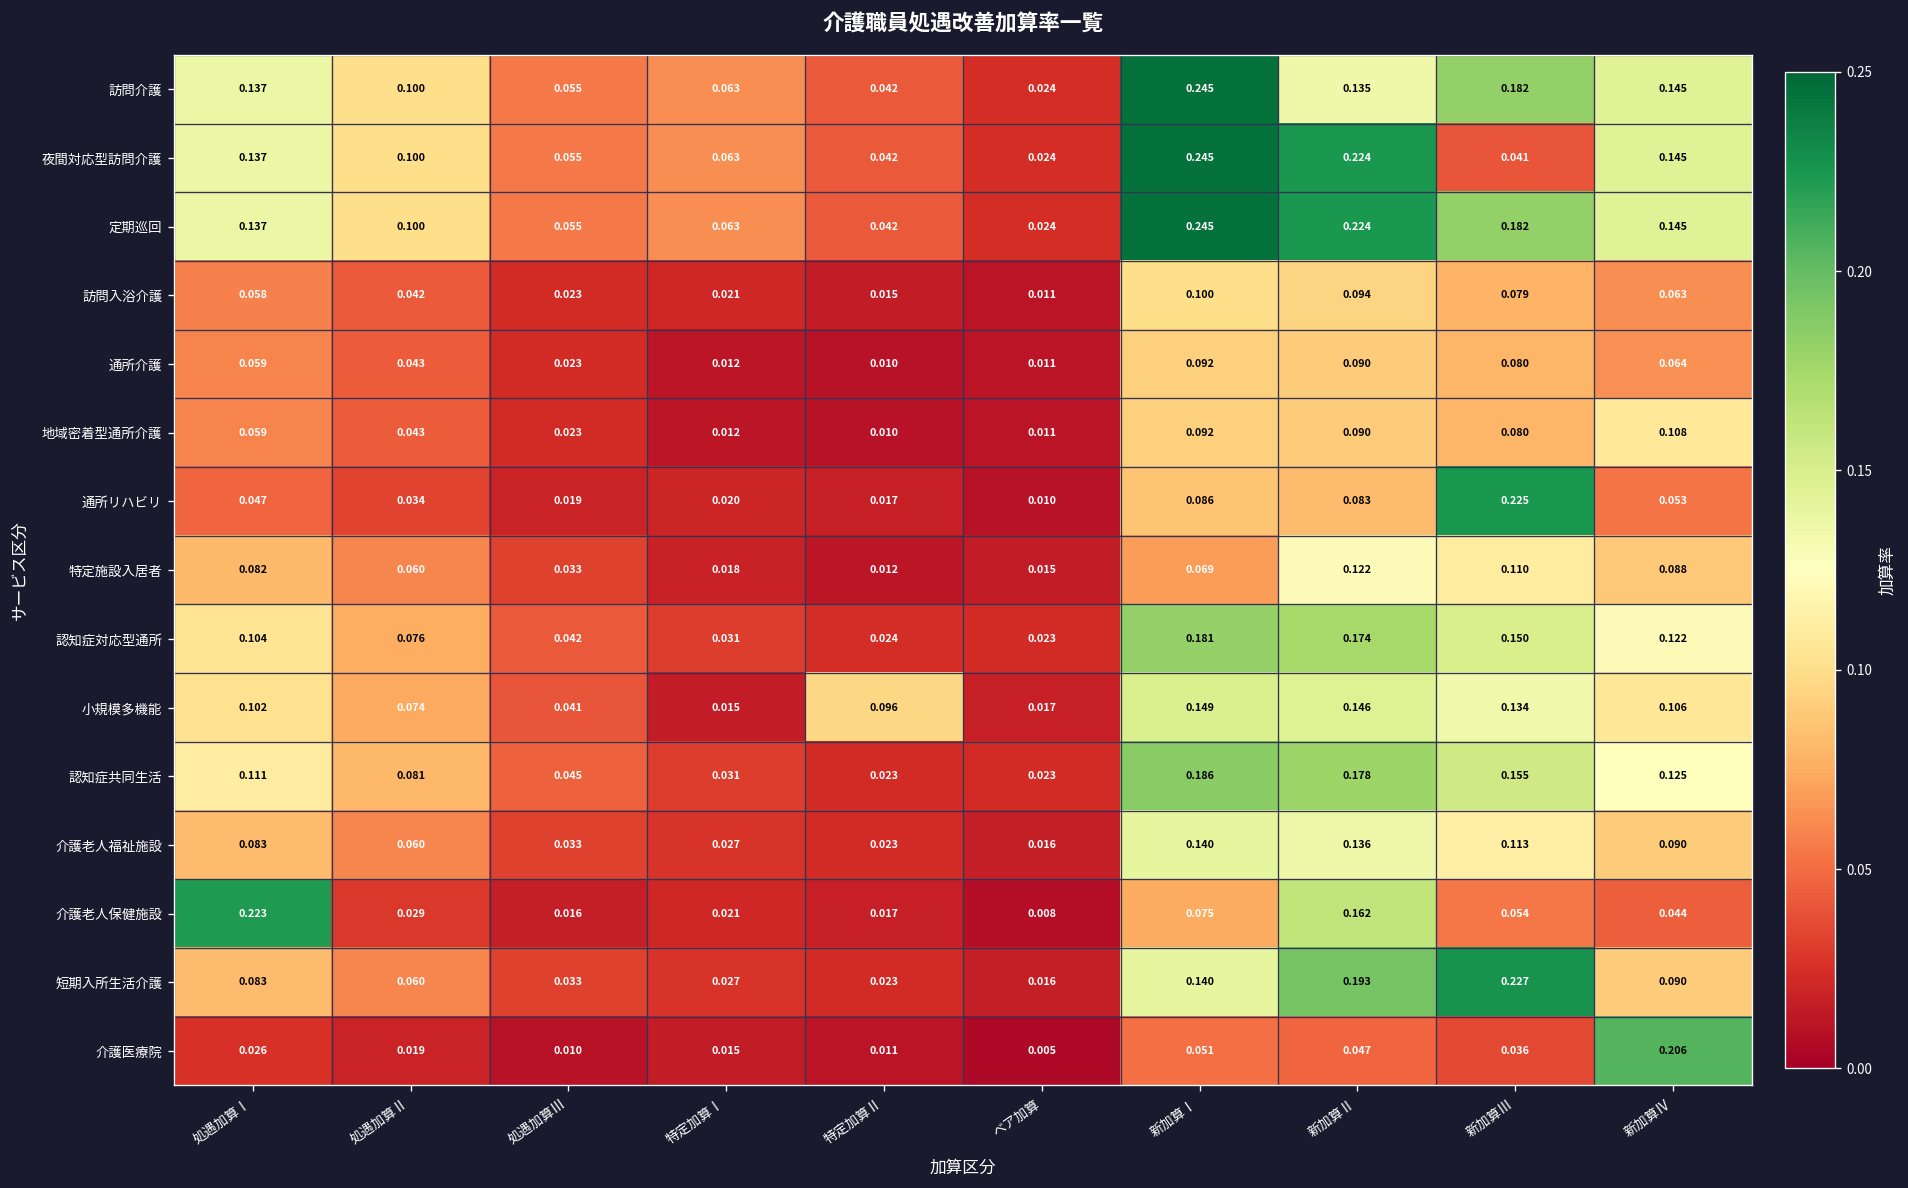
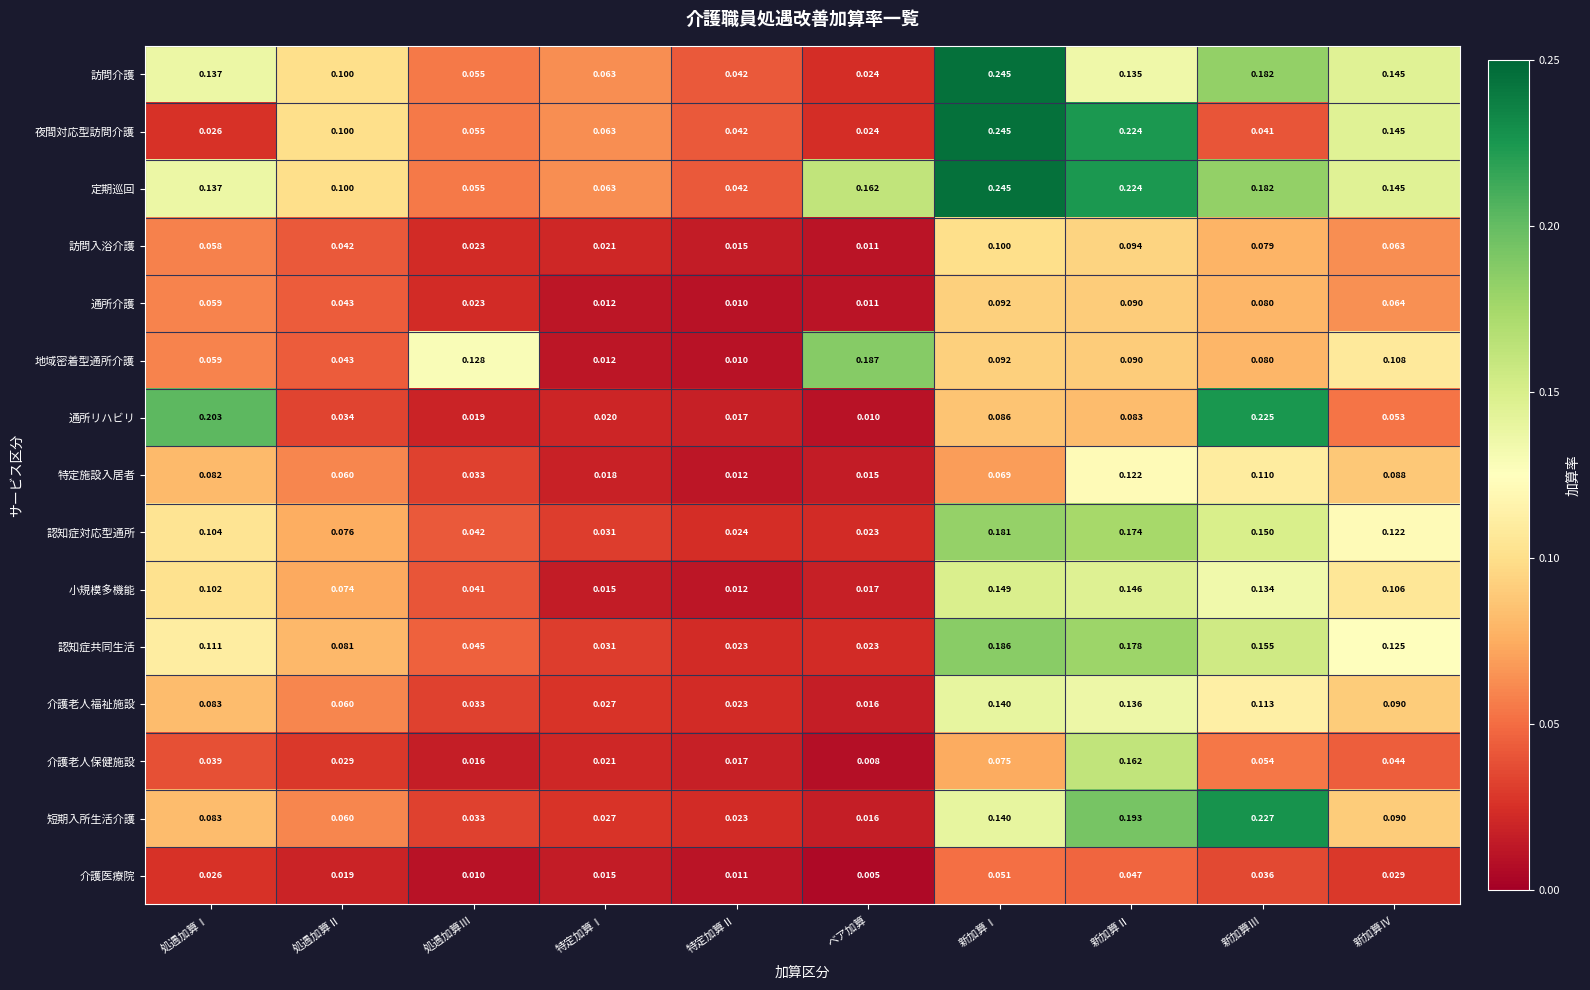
夜間対応型訪問介護, 処遇加算Ⅰ: 0.137 -> 0.026
定期巡回, ベア加算: 0.024 -> 0.162
地域密着型通所介護, 処遇加算Ⅲ: 0.023 -> 0.128
地域密着型通所介護, ベア加算: 0.011 -> 0.187
通所リハビリ, 処遇加算Ⅰ: 0.047 -> 0.203
小規模多機能, 特定加算Ⅱ: 0.096 -> 0.012
介護老人保健施設, 処遇加算Ⅰ: 0.223 -> 0.039
介護医療院, 新加算Ⅳ: 0.206 -> 0.029
